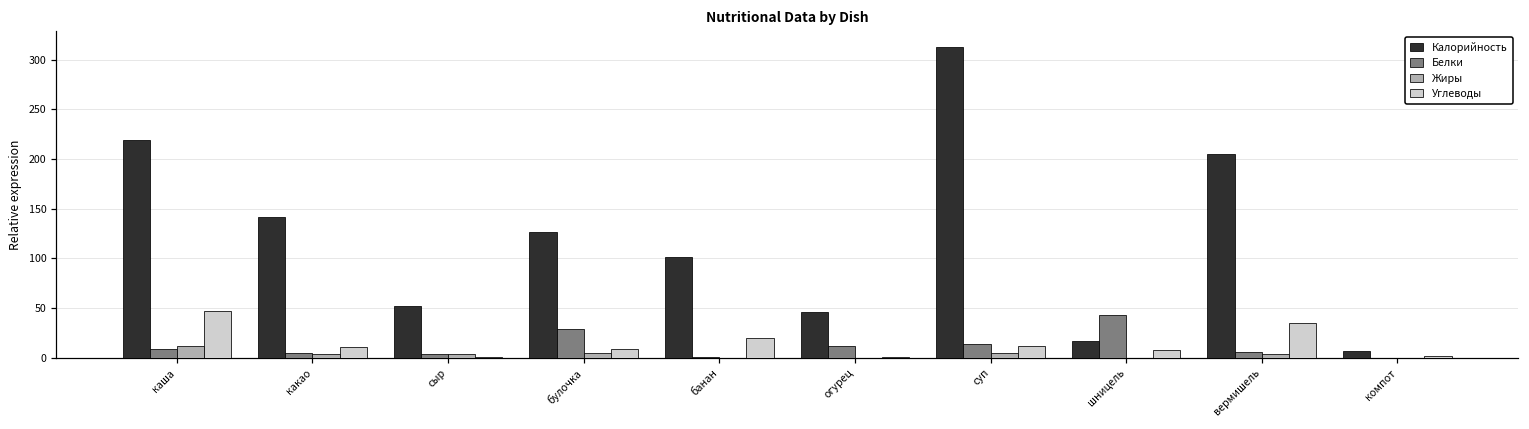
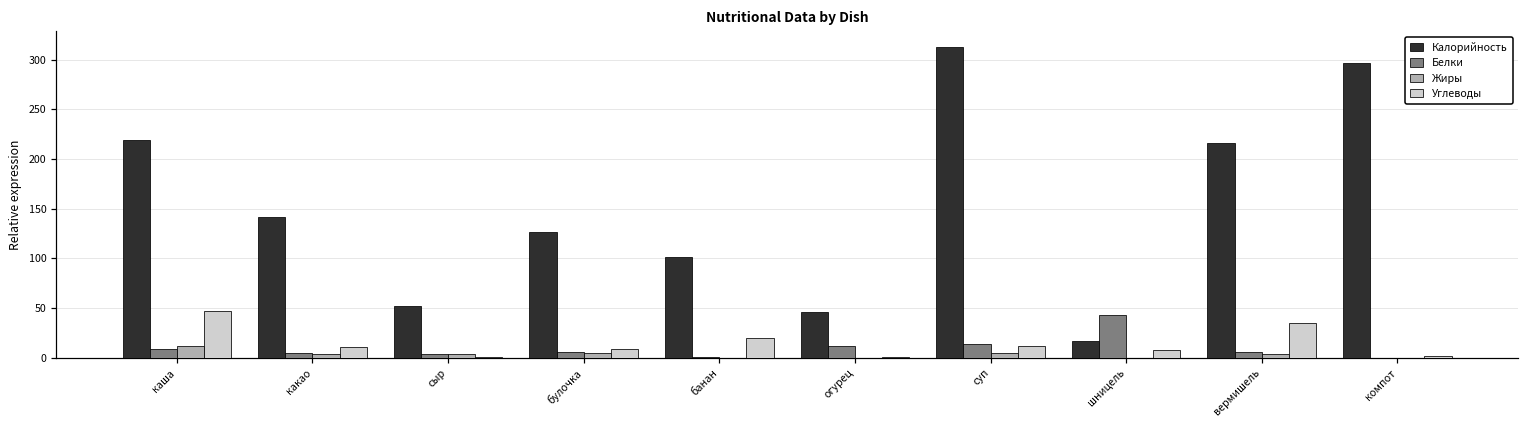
Белки, булочка: 30 -> 10
Калорийность, вермишель: 200 -> 220
Калорийность, компот: 10 -> 300
